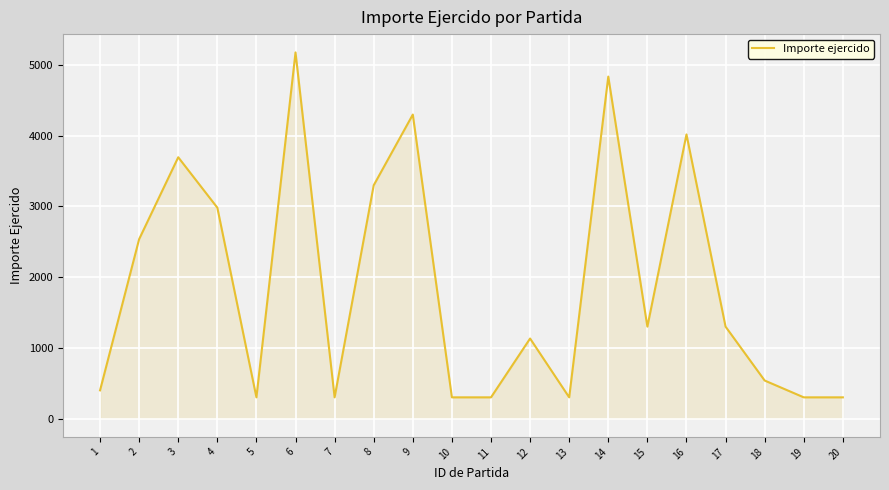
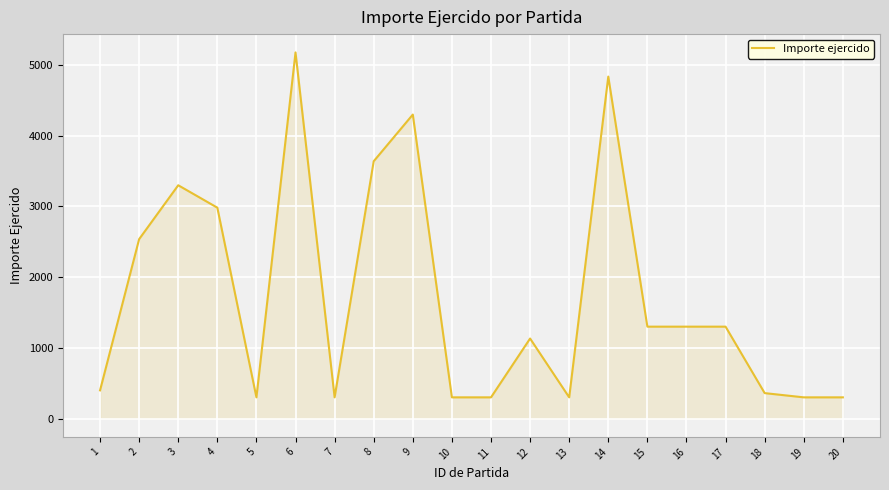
3: 3700 -> 3300
8: 3300 -> 3600
16: 4000 -> 1300
18: 500 -> 400
